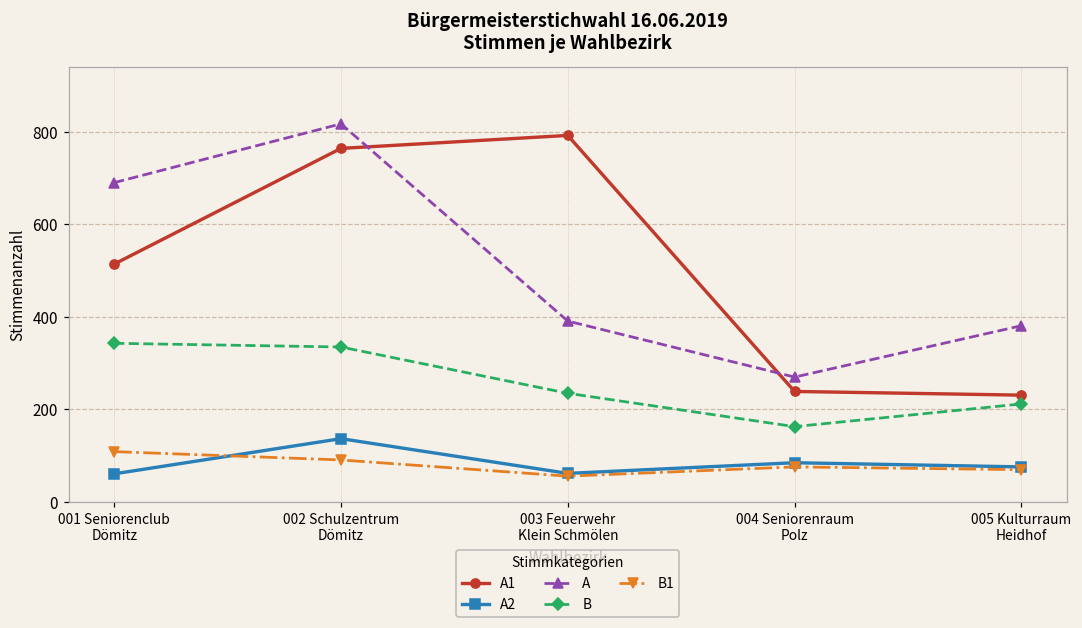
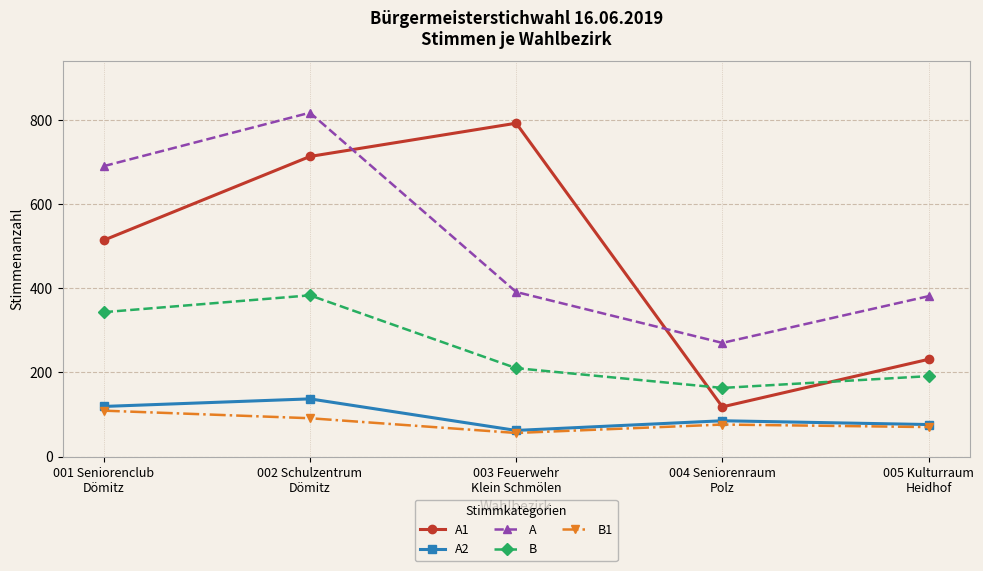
A2, 001 Seniorenclub Dömitz: 60 -> 120
A1, 002 Schulzentrum Dömitz: 760 -> 710
B, 002 Schulzentrum Dömitz: 340 -> 380
B, 003 Feuerwehr Klein Schmölen: 240 -> 210
A1, 004 Seniorenraum Polz: 240 -> 120
B, 005 Kulturraum Heidhof: 210 -> 190
